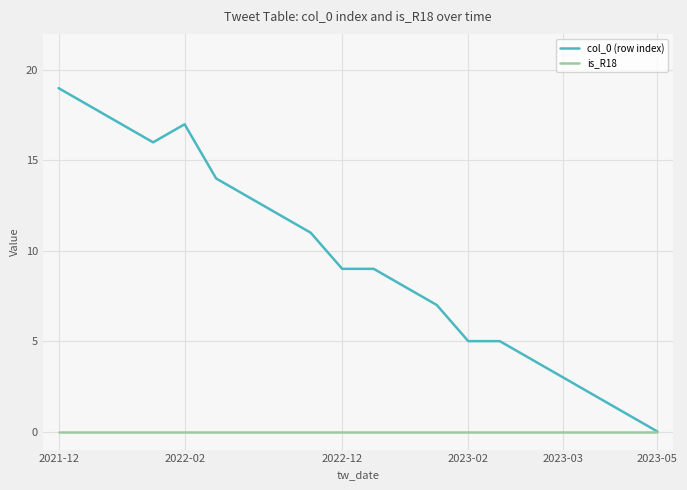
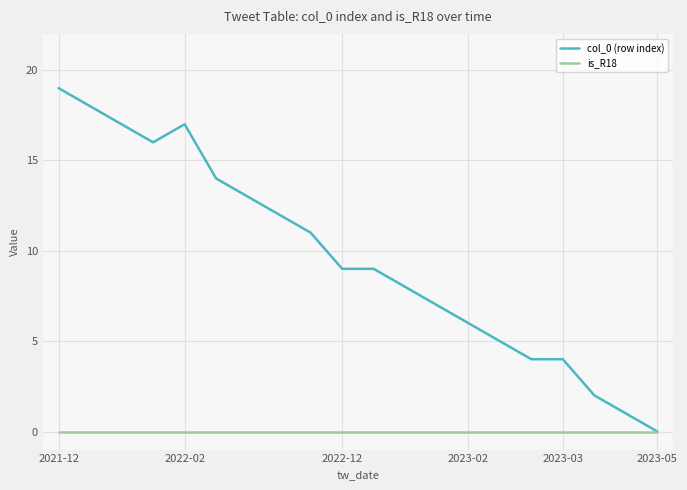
col_0 (row index), 2023-02: 5 -> 6
col_0 (row index), 2023-03: 3 -> 4
